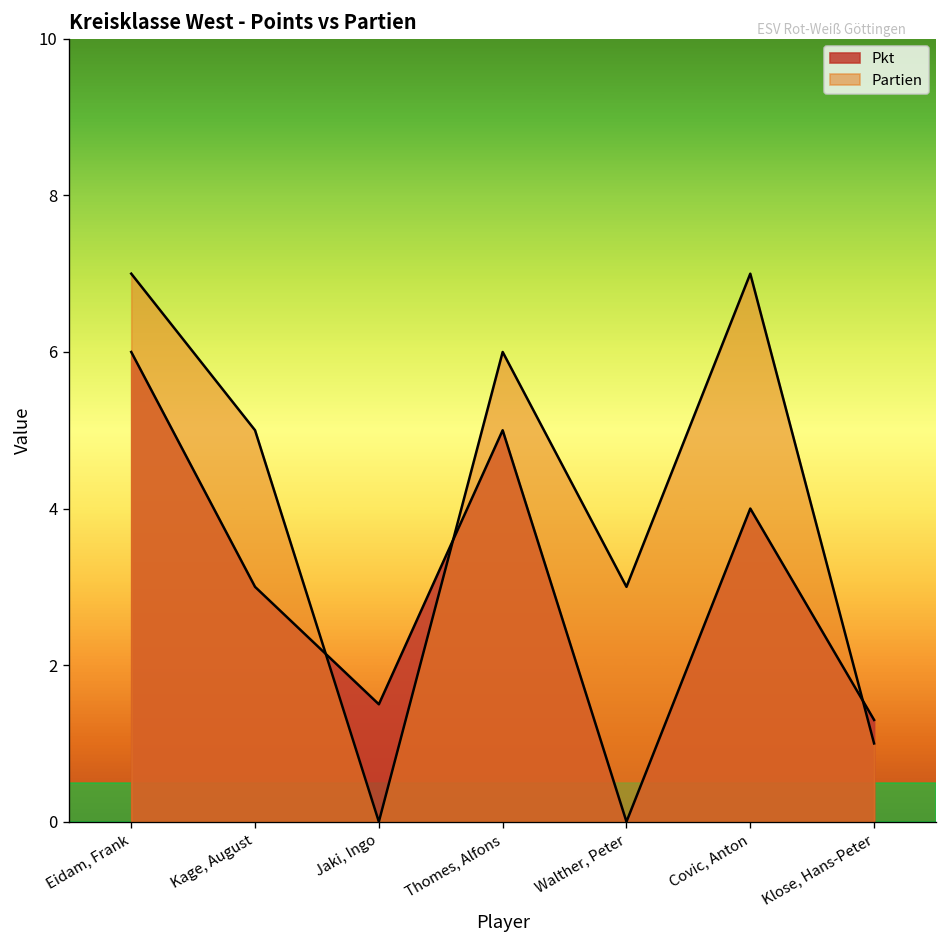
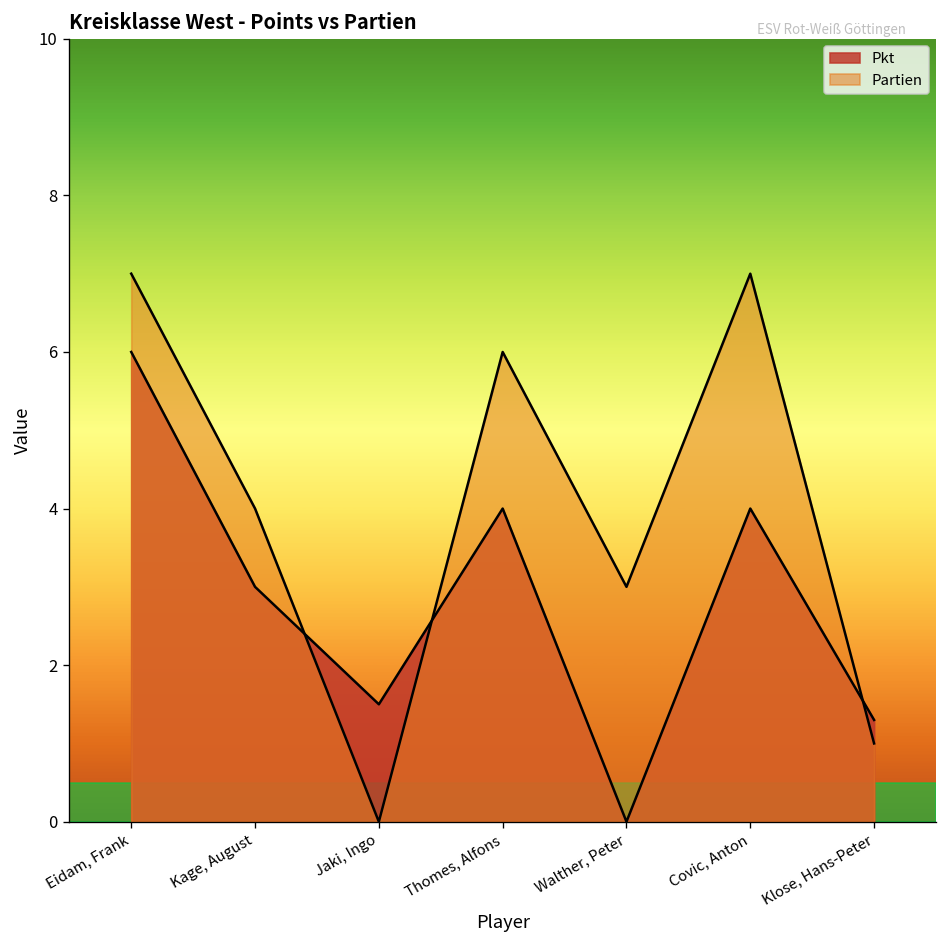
Partien, Kage, August: 5 -> 4
Pkt, Thomes, Alfons: 5 -> 4
